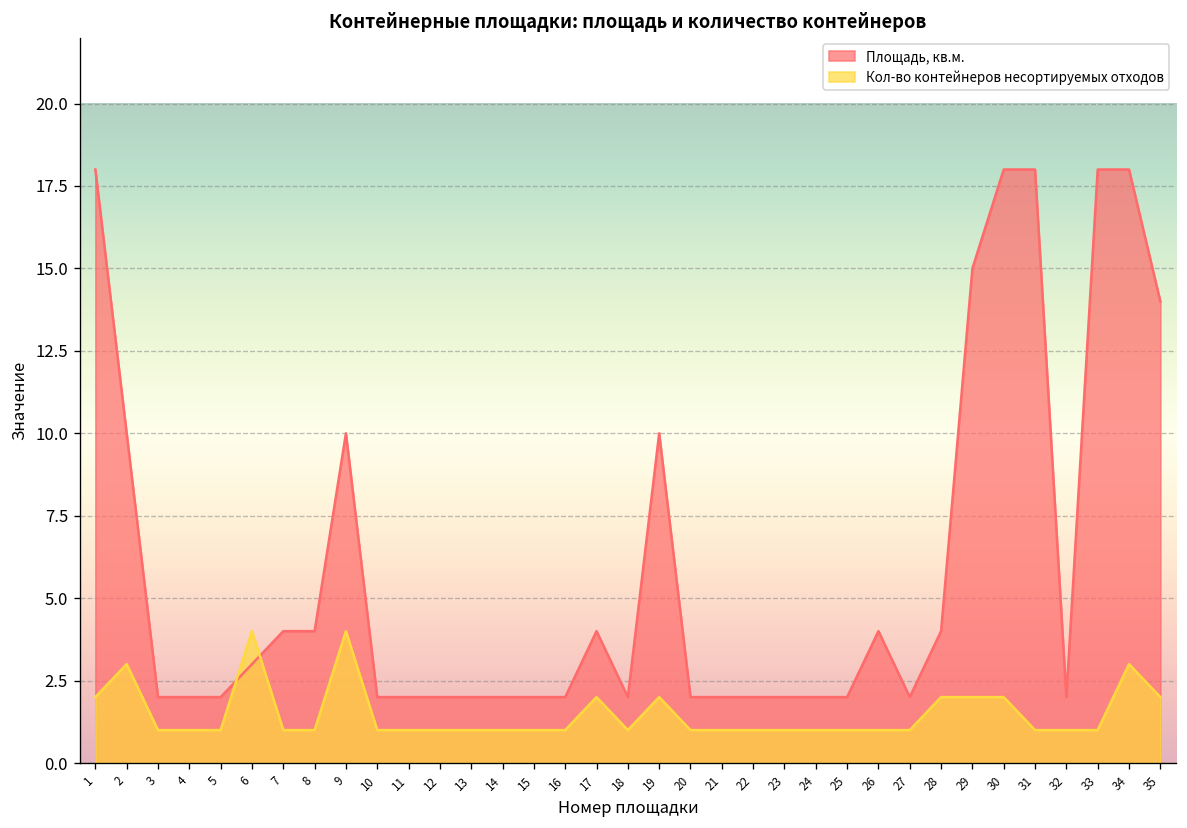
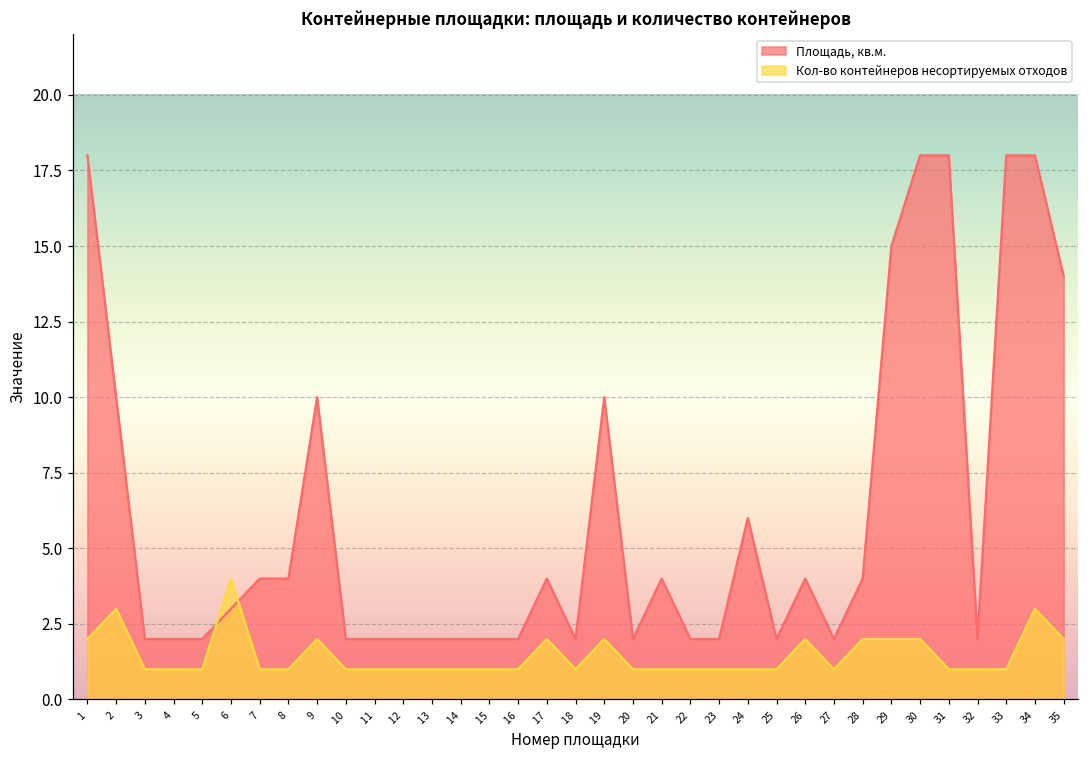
Кол-во контейнеров несортируемых отходов, 9: 4 -> 2
Площадь, кв.м., 21: 2 -> 4
Площадь, кв.м., 24: 2 -> 6
Кол-во контейнеров несортируемых отходов, 26: 1 -> 2
